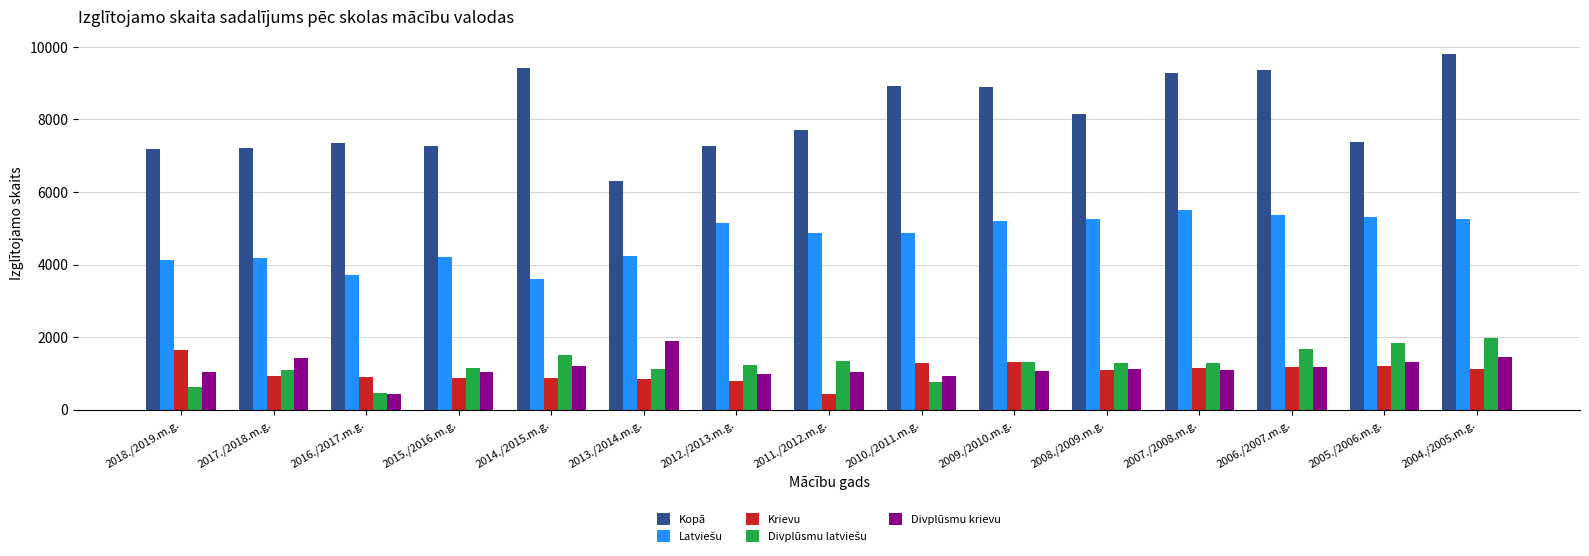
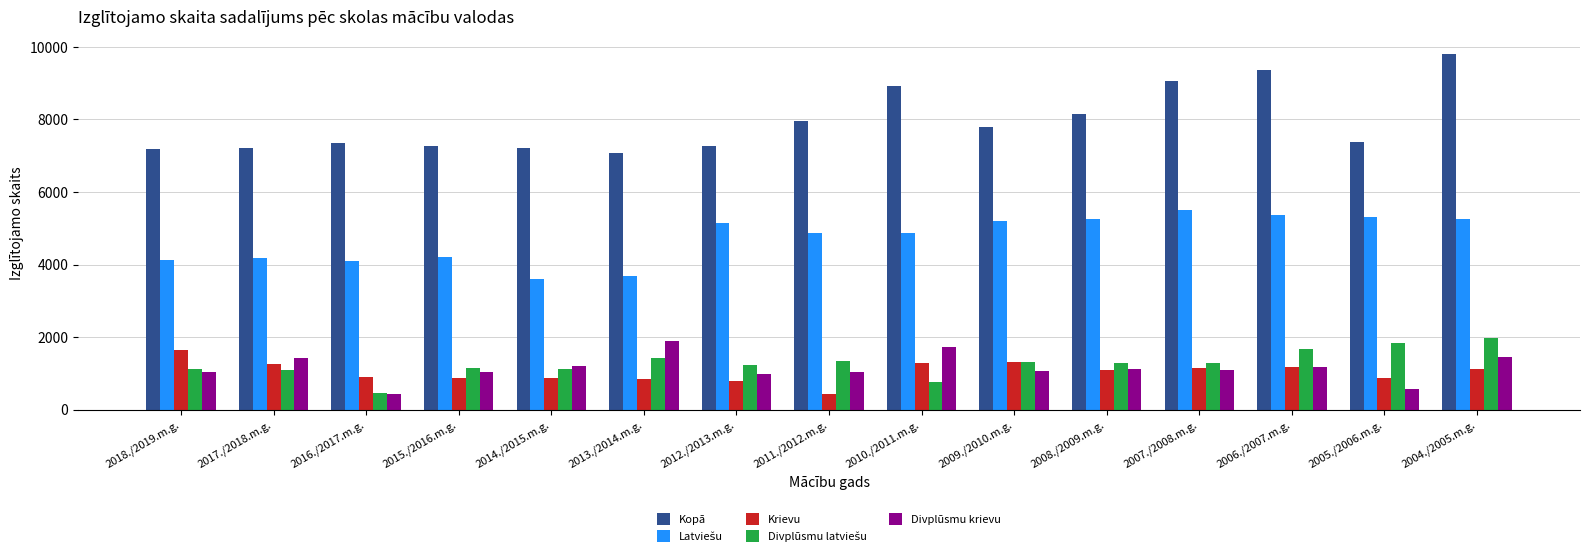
Divplūsmu latviešu, 2018./2019.m.g.: 600 -> 1100
Krievu, 2017./2018.m.g.: 900 -> 1300
Latviešu, 2016./2017.m.g.: 3700 -> 4100
Kopā, 2014./2015.m.g.: 9400 -> 7200
Divplūsmu latviešu, 2014./2015.m.g.: 1500 -> 1100
Kopā, 2013./2014.m.g.: 6300 -> 7100
Latviešu, 2013./2014.m.g.: 4200 -> 3700
Divplūsmu latviešu, 2013./2014.m.g.: 1100 -> 1400
Kopā, 2011./2012.m.g.: 7700 -> 8000
Divplūsmu krievu, 2010./2011.m.g.: 900 -> 1700
Kopā, 2009./2010.m.g.: 8900 -> 7800
Kopā, 2007./2008.m.g.: 9300 -> 9100
Krievu, 2005./2006.m.g.: 1200 -> 900
Divplūsmu krievu, 2005./2006.m.g.: 1300 -> 600
